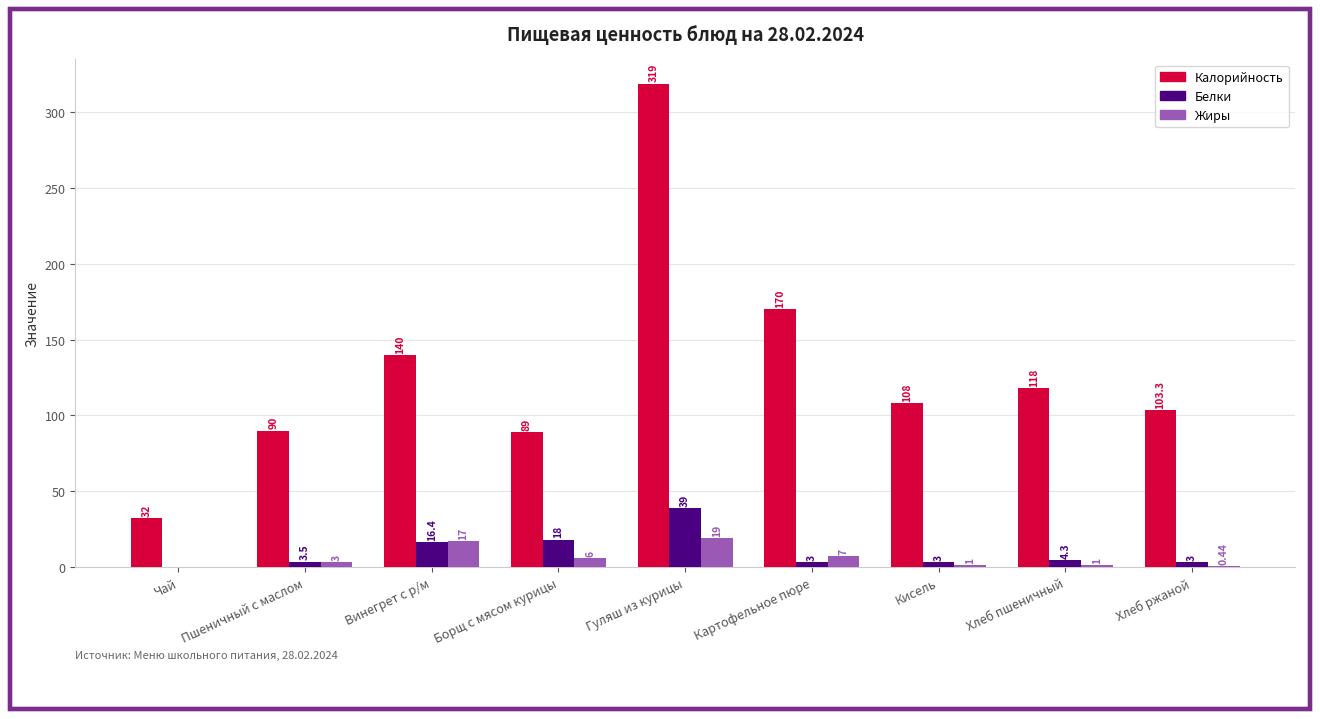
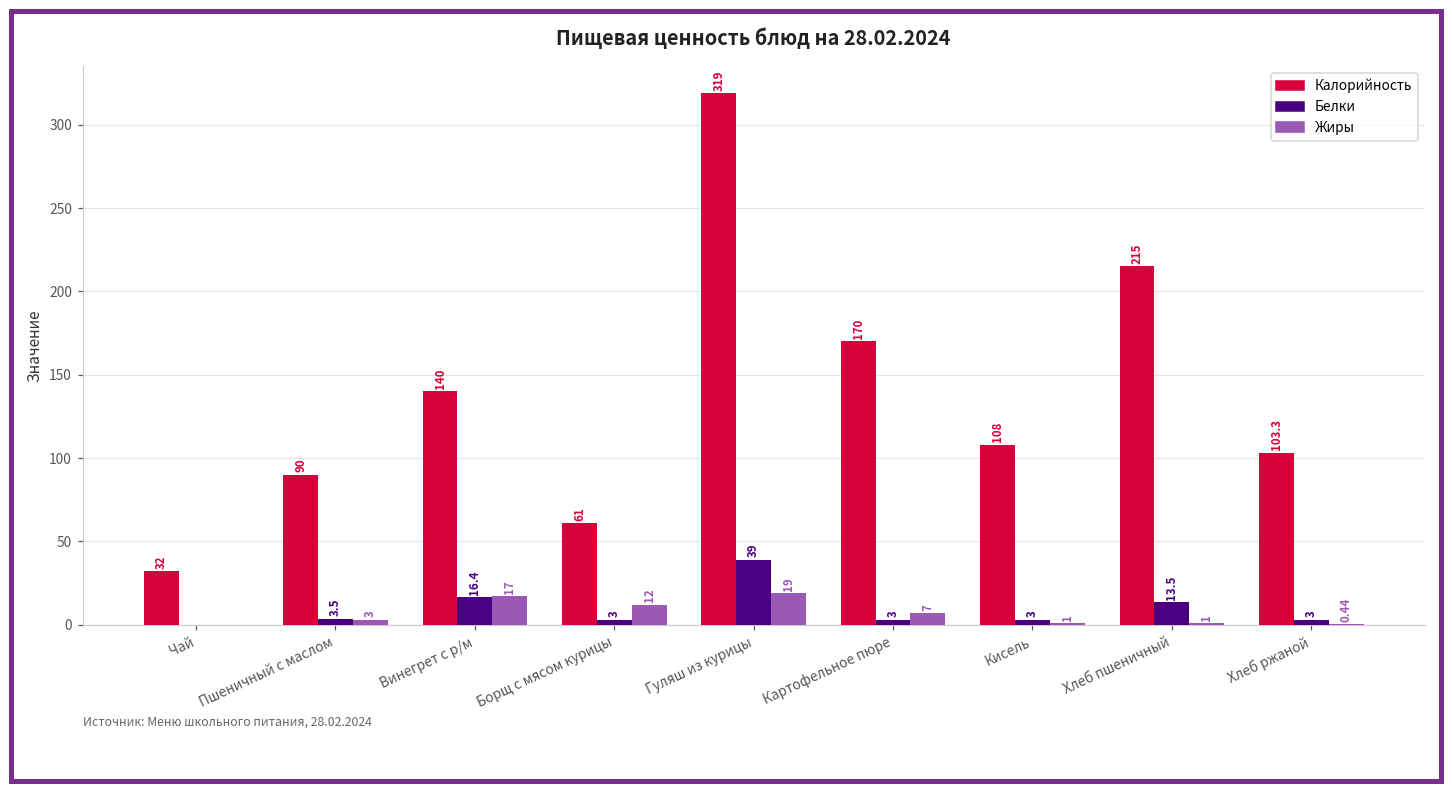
Калорийность, Борщ с мясом курицы: 89 -> 61
Белки, Борщ с мясом курицы: 18 -> 3
Жиры, Борщ с мясом курицы: 6 -> 12
Калорийность, Хлеб пшеничный: 118 -> 215
Белки, Хлеб пшеничный: 4.3 -> 13.5
